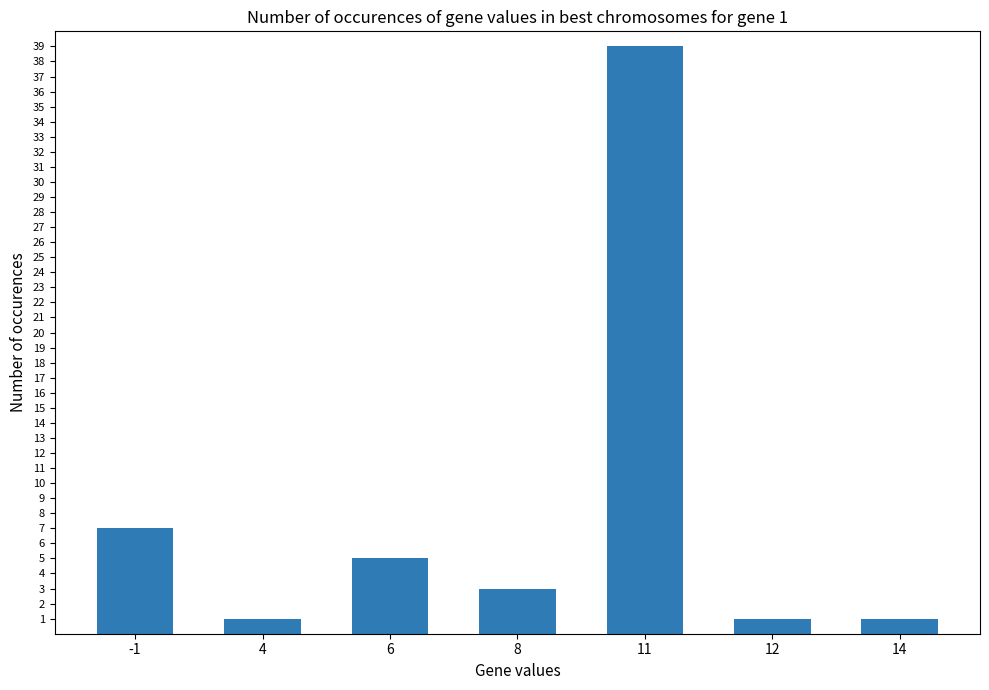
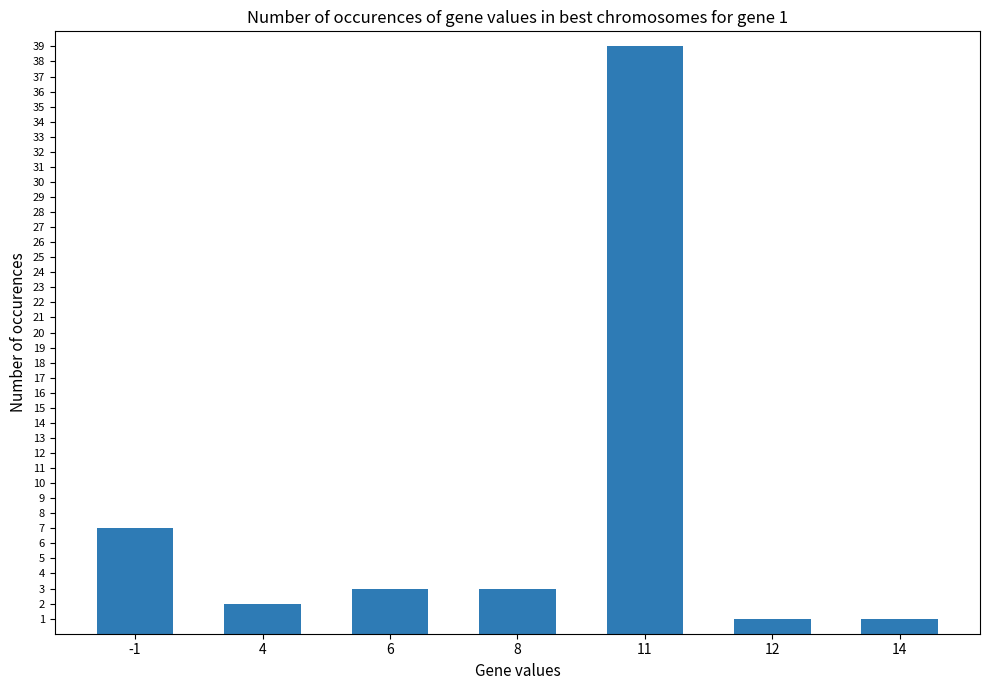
4: 1 -> 2
6: 5 -> 3
